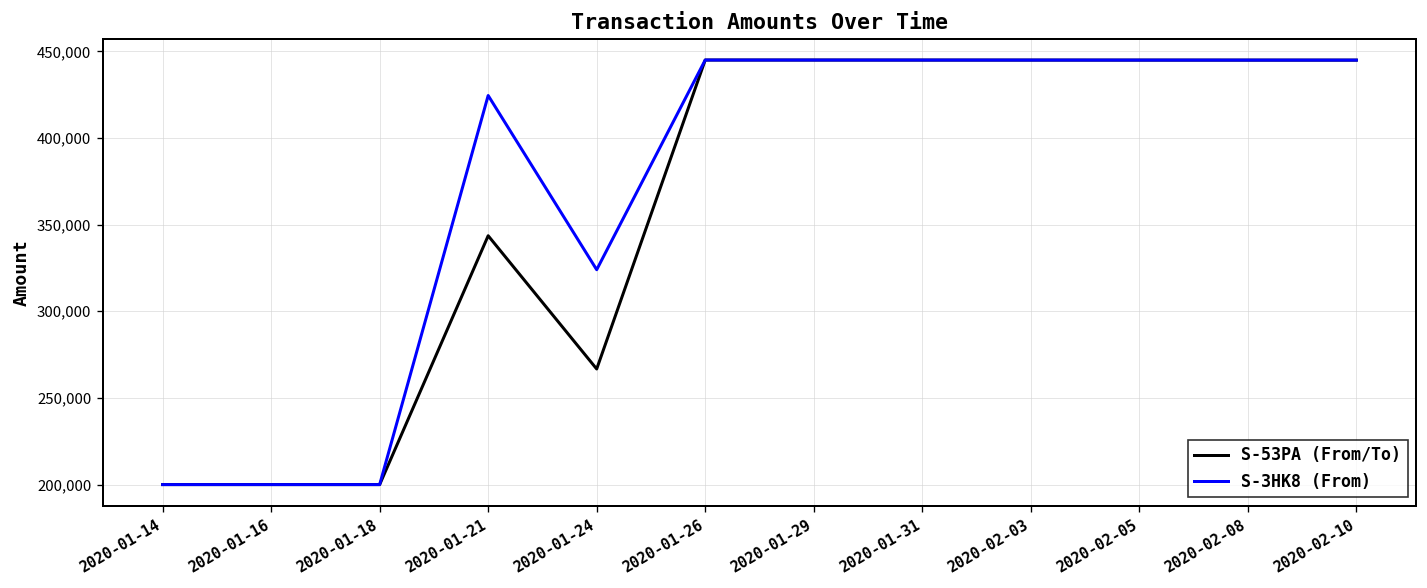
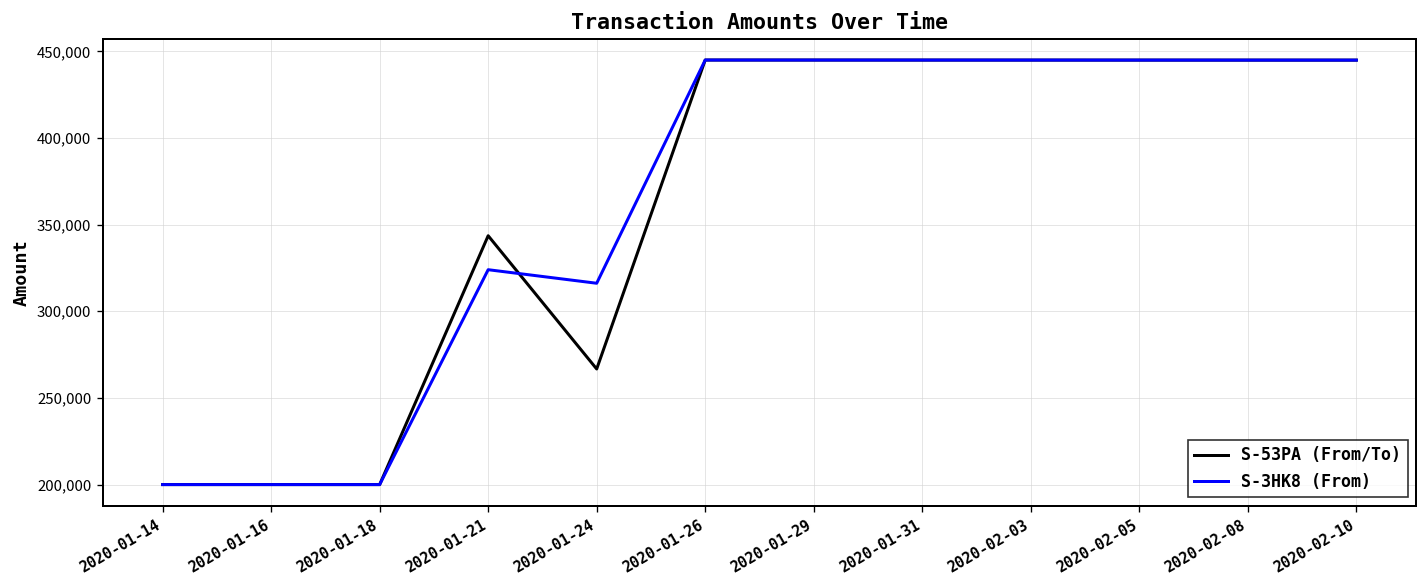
S-3HK8 (From), 2020-01-21: 425,000 -> 324,000
S-3HK8 (From), 2020-01-24: 324,000 -> 316,000
